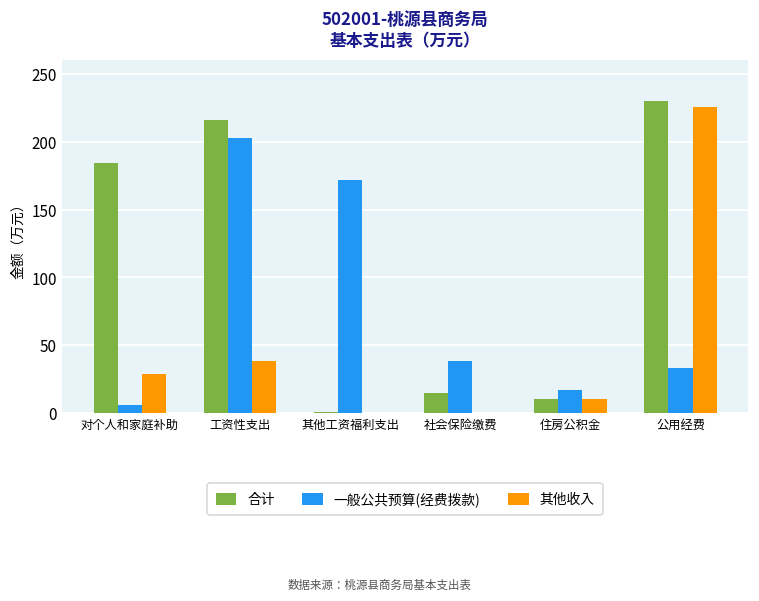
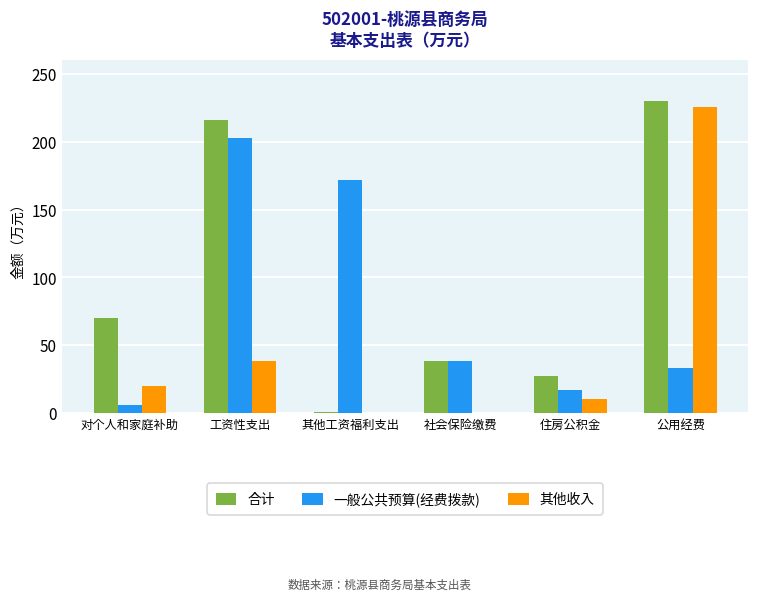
合计, 对个人和家庭补助: 185 -> 70
其他收入, 对个人和家庭补助: 29 -> 20
合计, 社会保险缴费: 15 -> 39
合计, 住房公积金: 10 -> 27
